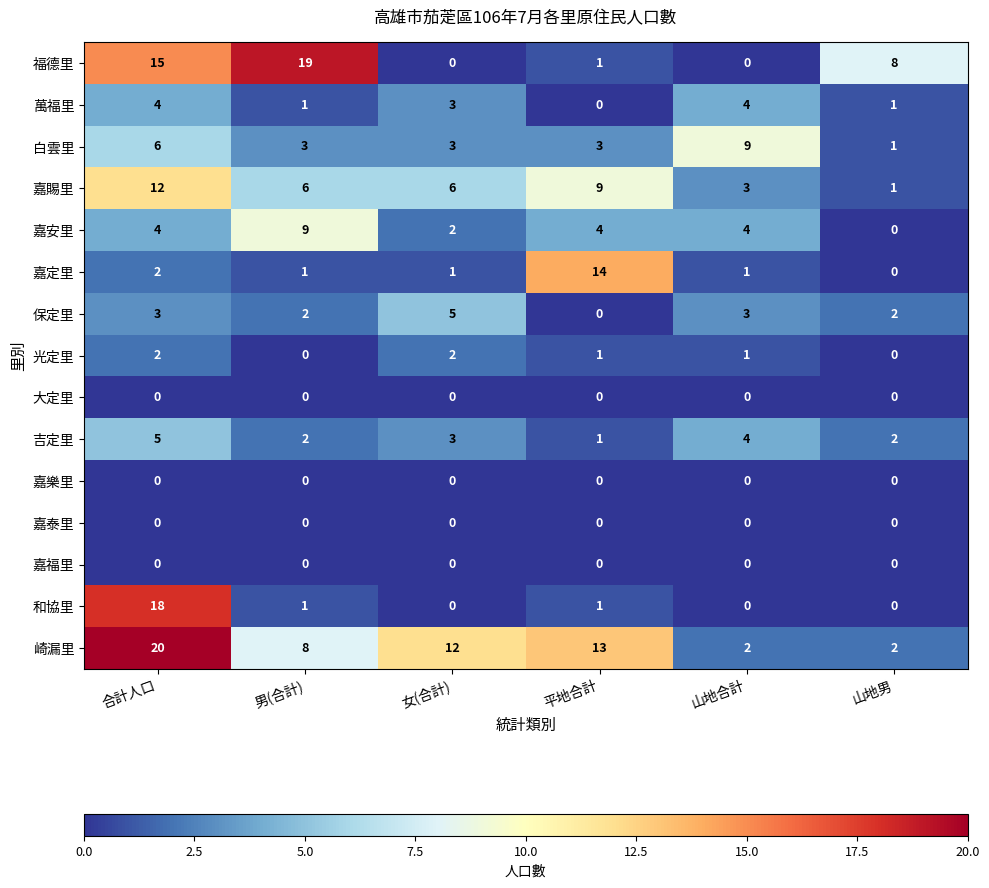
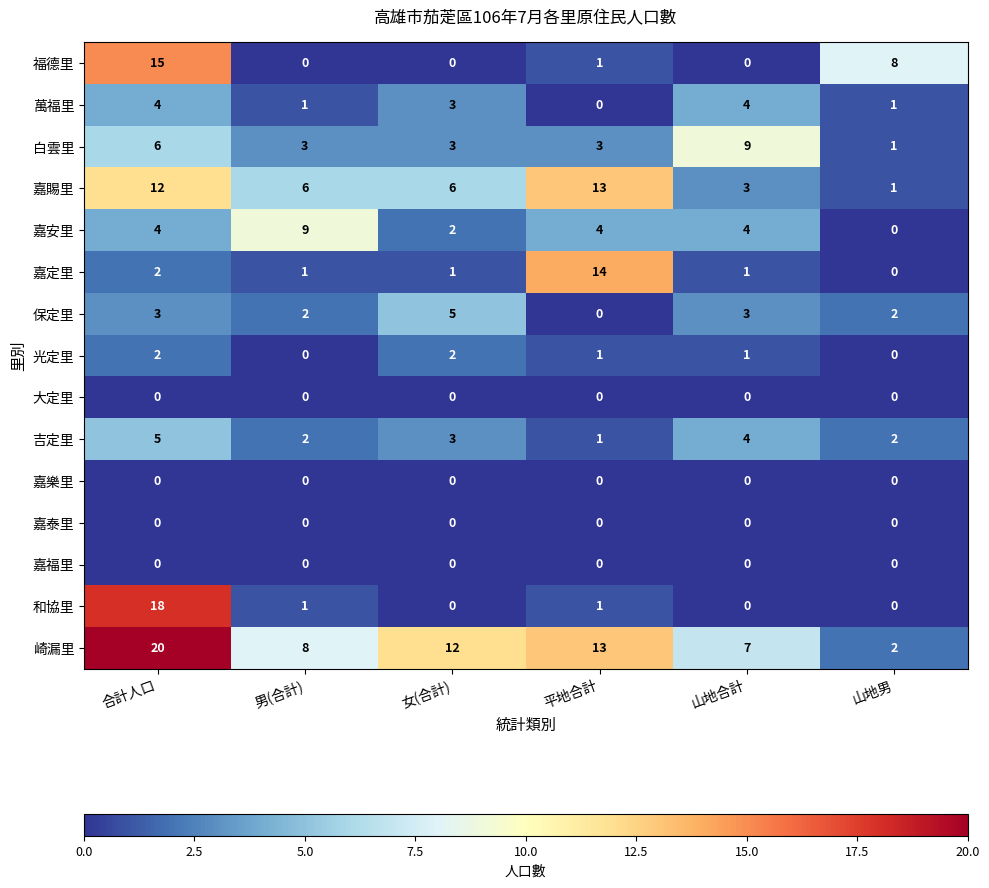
福德里, 男(合計): 19 -> 0
嘉賜里, 平地合計: 9 -> 13
崎漏里, 山地合計: 2 -> 7
